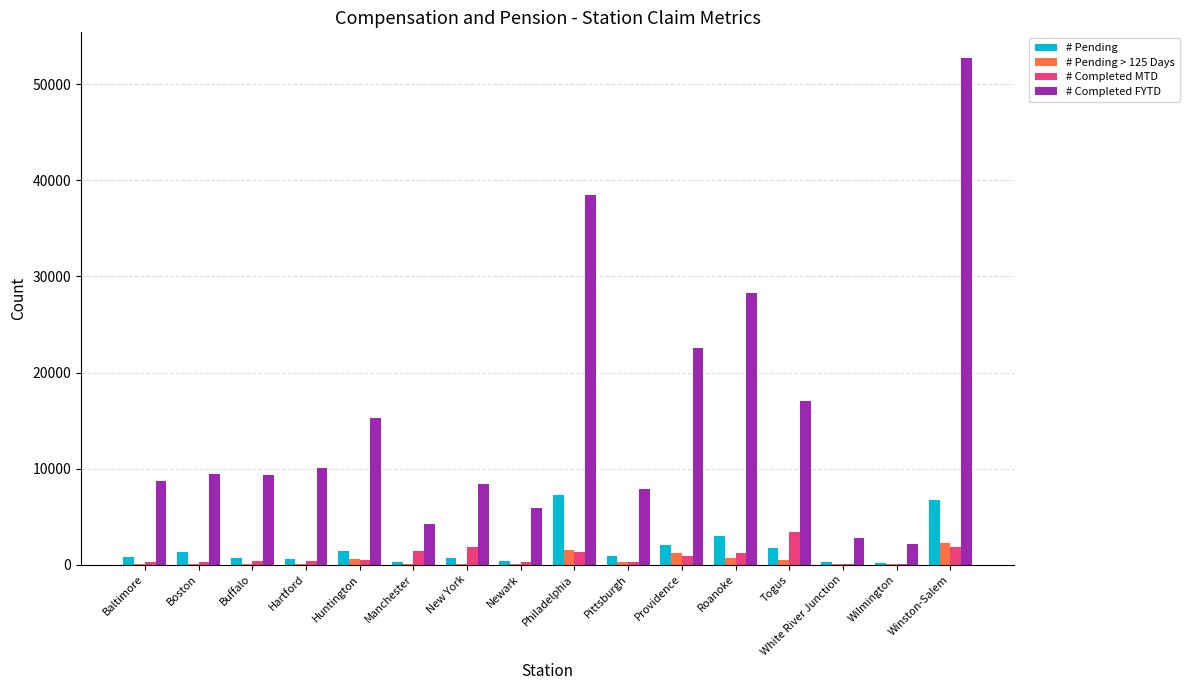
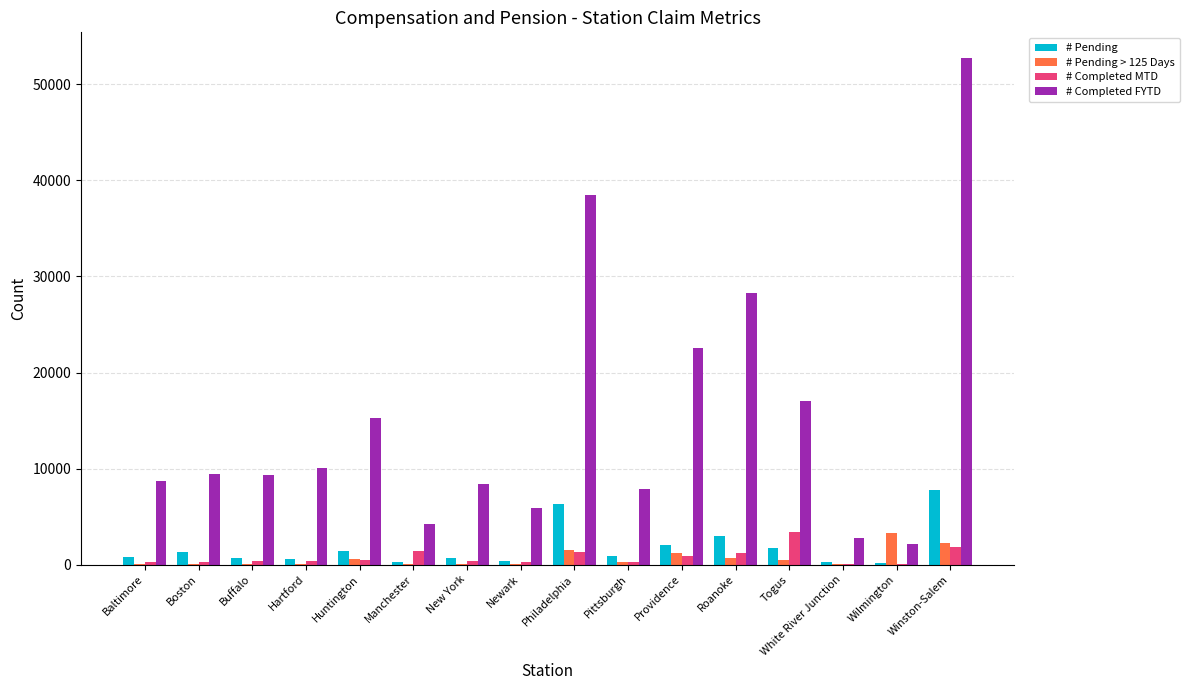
# Completed MTD, New York: 2000 -> 0
# Pending, Philadelphia: 7000 -> 6000
# Pending > 125 Days, Wilmington: 0 -> 3000
# Pending, Winston-Salem: 7000 -> 8000
